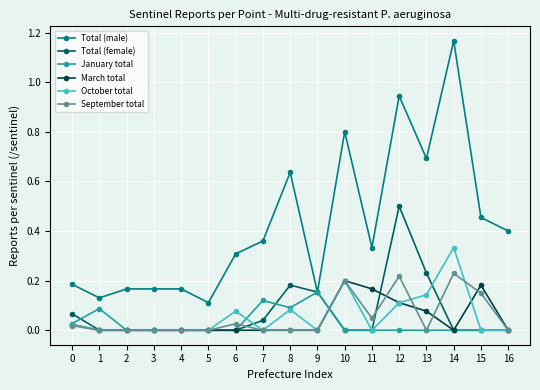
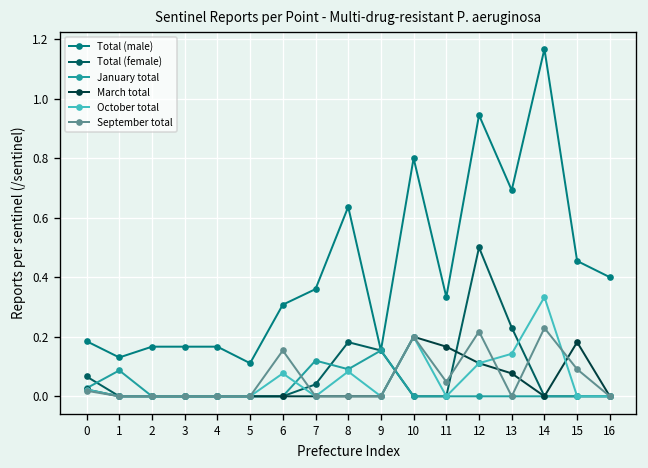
September total, 6: 0.03 -> 0.15
September total, 15: 0.15 -> 0.09
